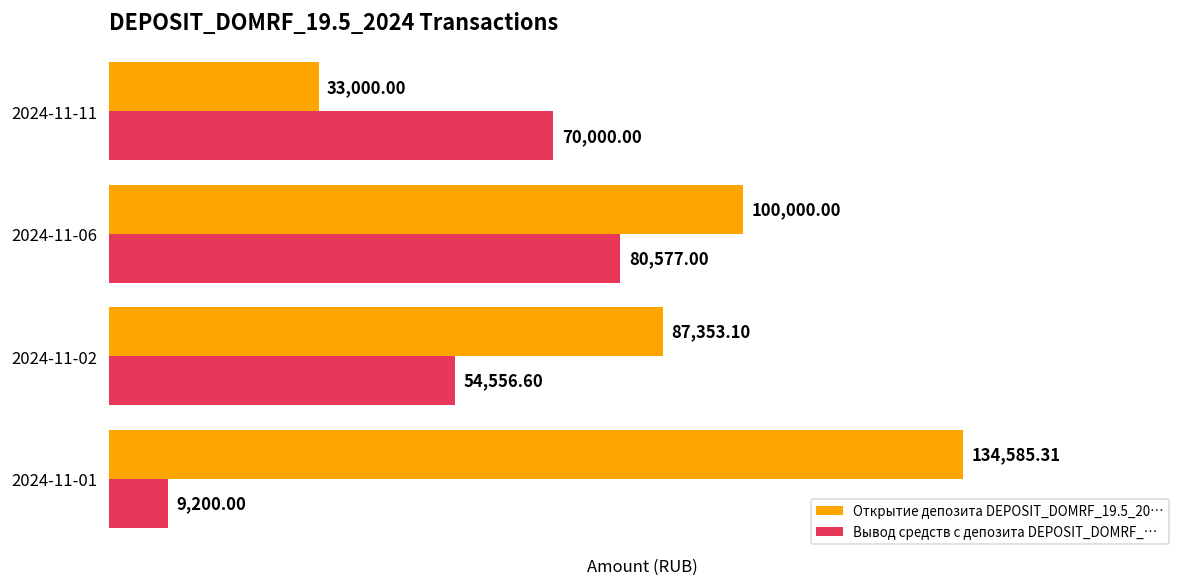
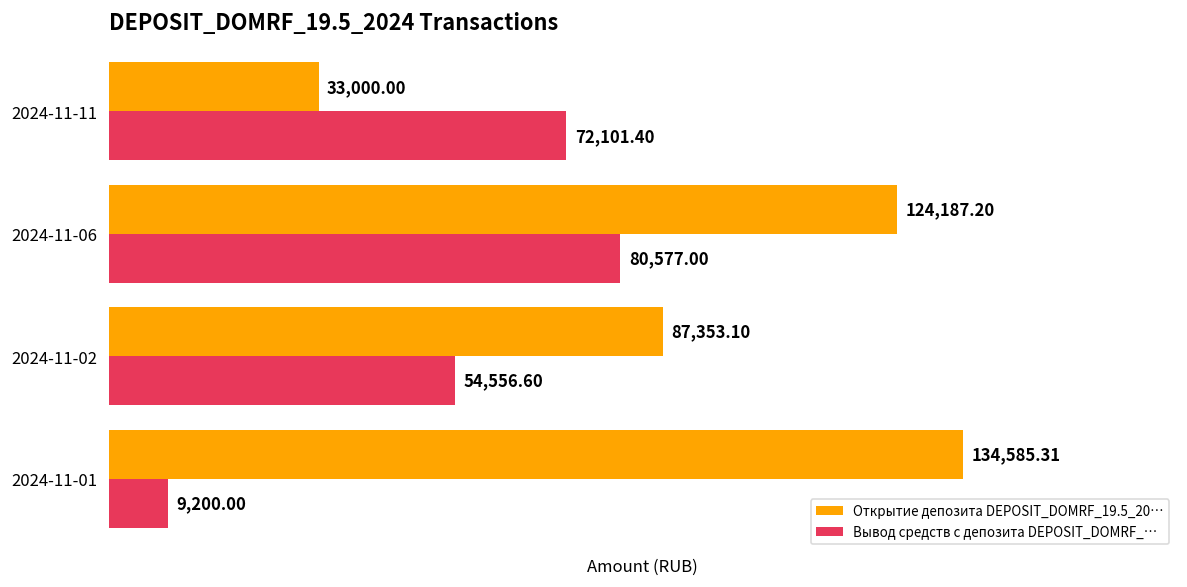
Вывод средств с депозита DEPOSIT_DOMRF_…, 2024-11-11: 70,000.00 -> 72,101.40
Открытие депозита DEPOSIT_DOMRF_19.5_20…, 2024-11-06: 100,000.00 -> 124,187.20
